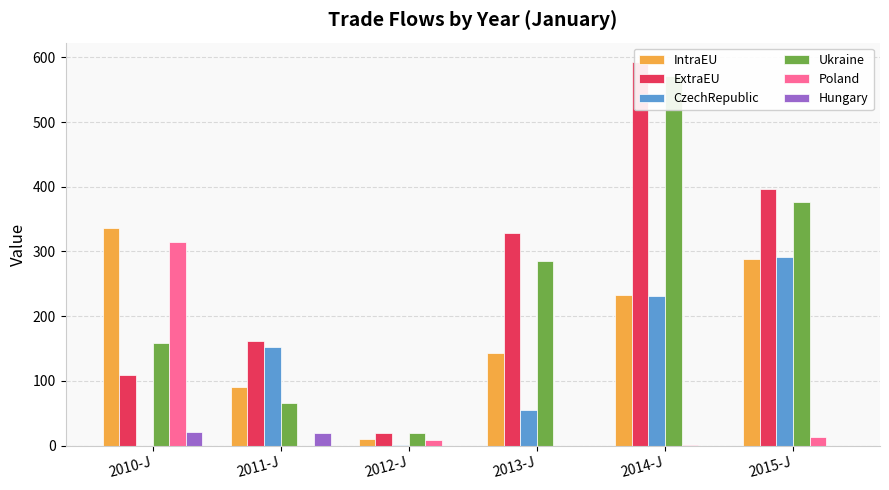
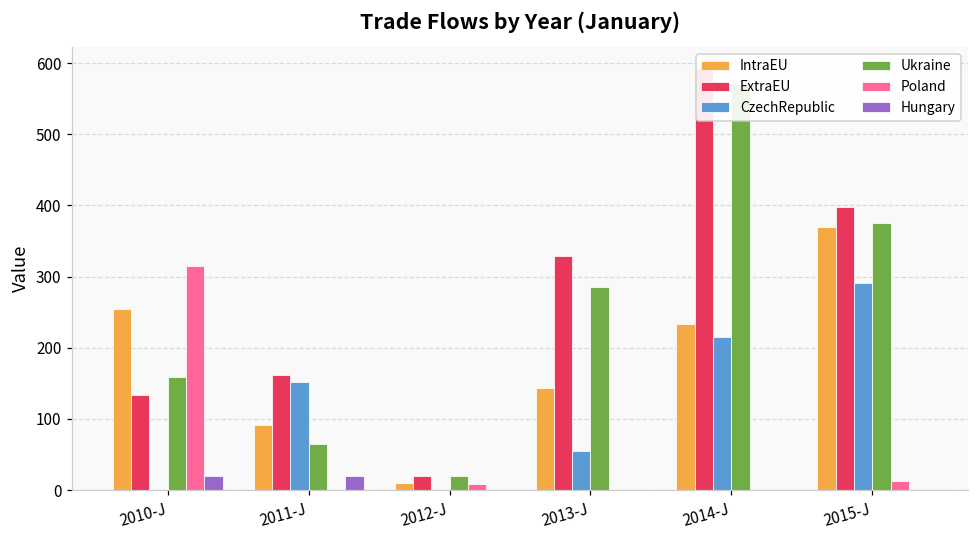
IntraEU, 2010-J: 340 -> 260
ExtraEU, 2010-J: 110 -> 130
CzechRepublic, 2014-J: 230 -> 220
IntraEU, 2015-J: 290 -> 370
